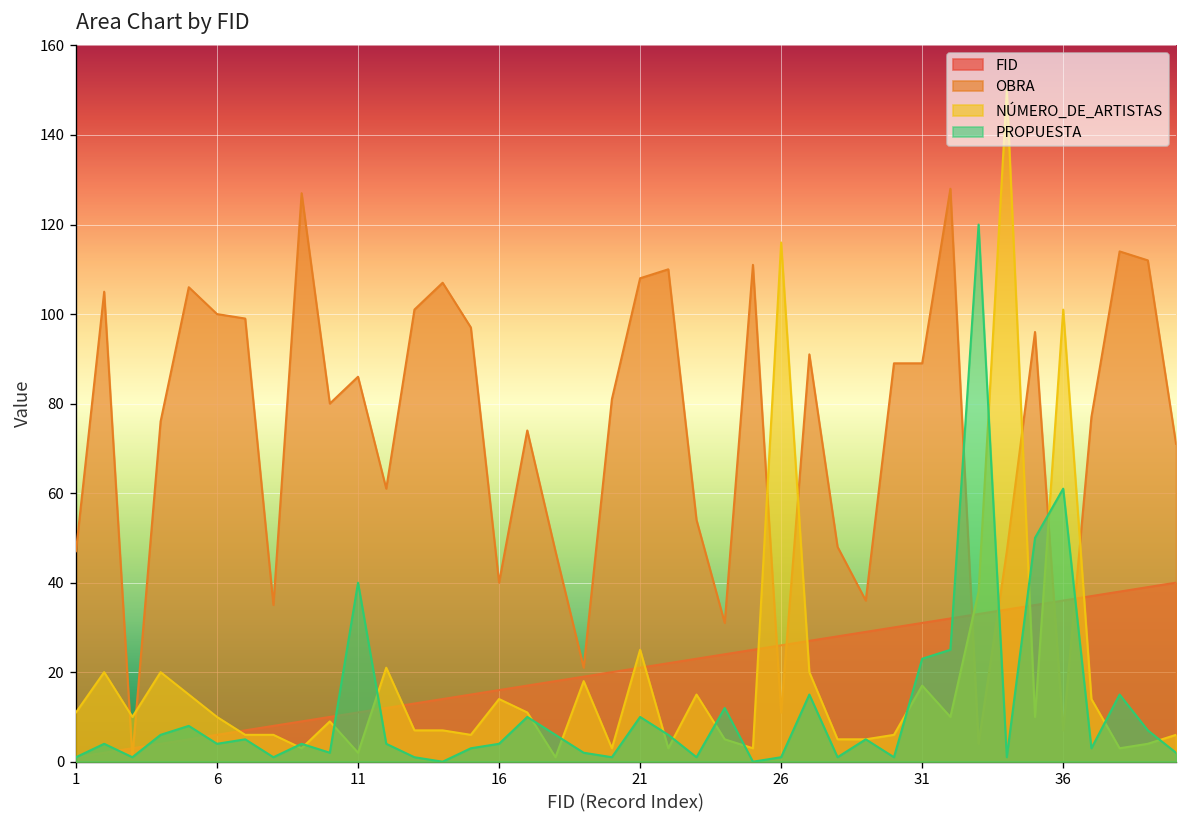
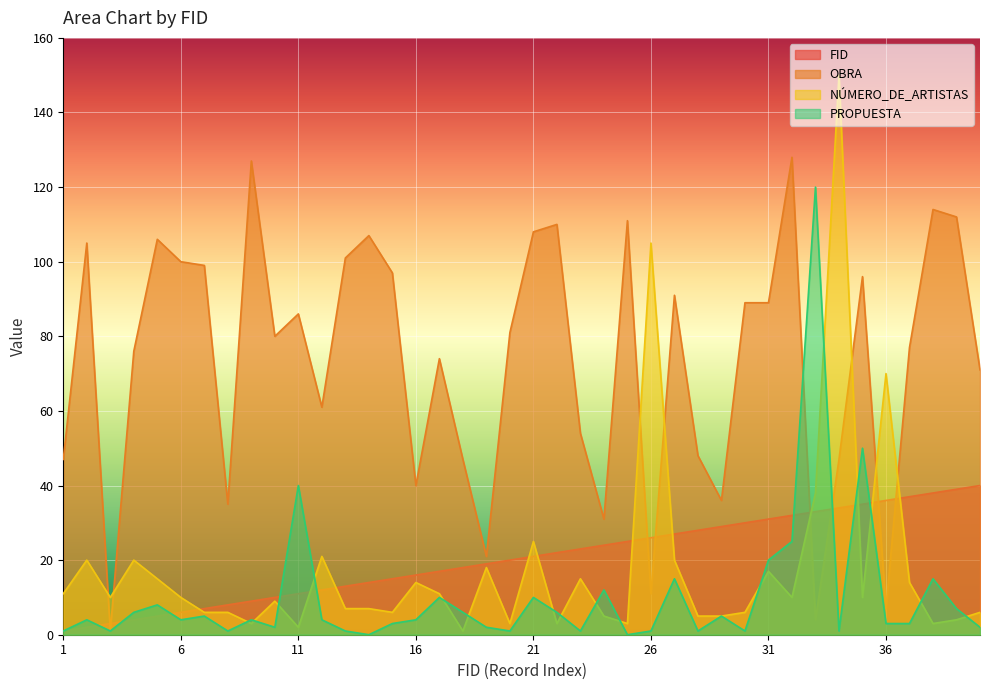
NÚMERO_DE_ARTISTAS, 26: 116 -> 105
PROPUESTA, 31: 23 -> 20
NÚMERO_DE_ARTISTAS, 36: 101 -> 70
PROPUESTA, 36: 61 -> 3
